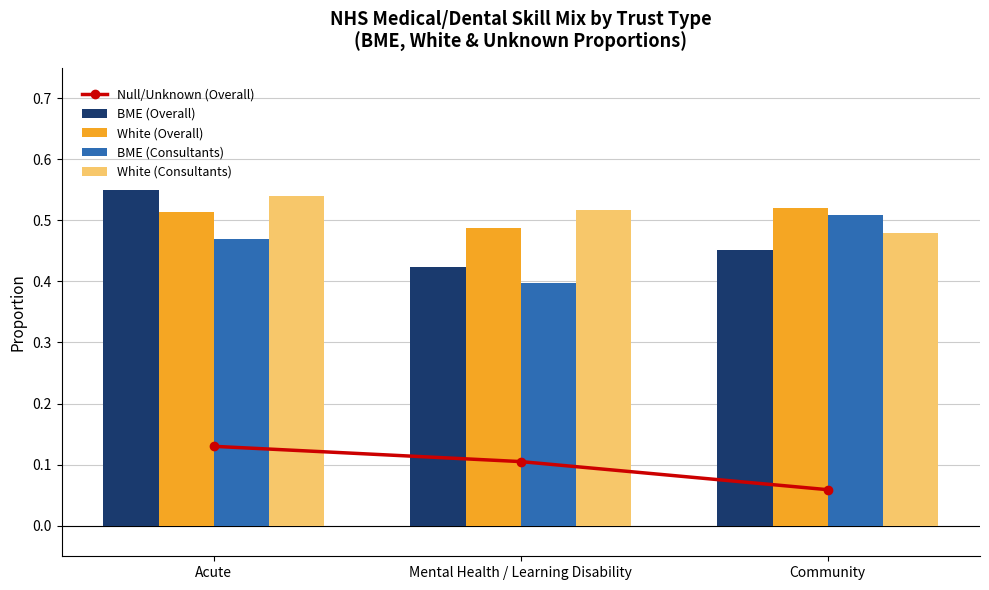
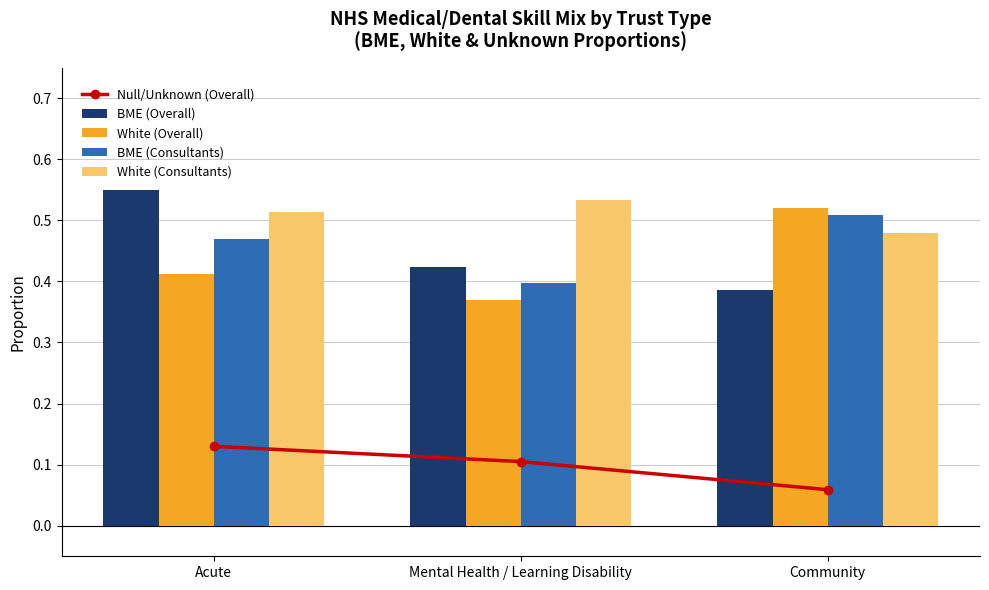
White (Overall), Acute: 0.51 -> 0.41
White (Consultants), Acute: 0.54 -> 0.51
White (Overall), Mental Health / Learning Disability: 0.49 -> 0.37
White (Consultants), Mental Health / Learning Disability: 0.52 -> 0.53
BME (Overall), Community: 0.45 -> 0.39
